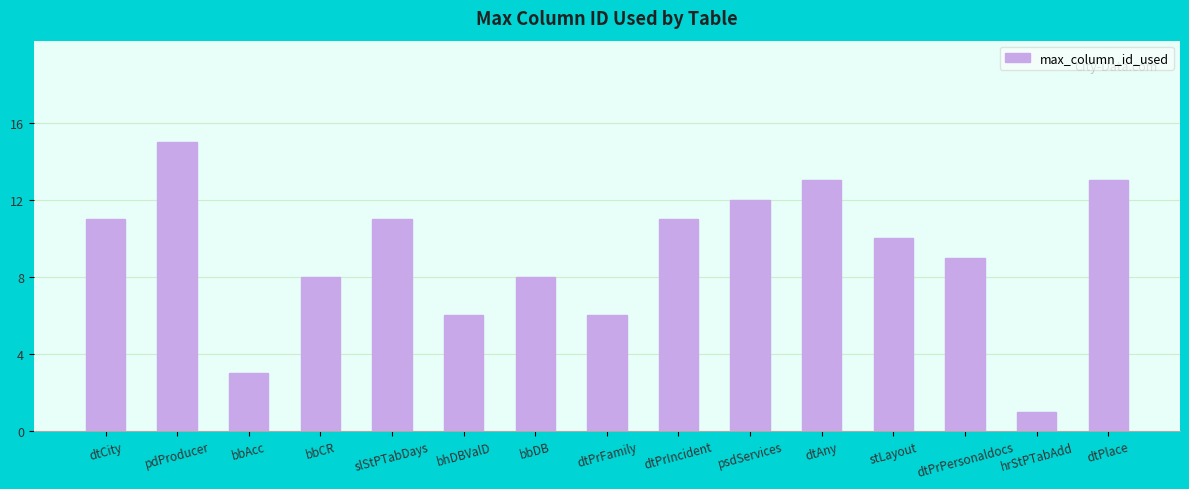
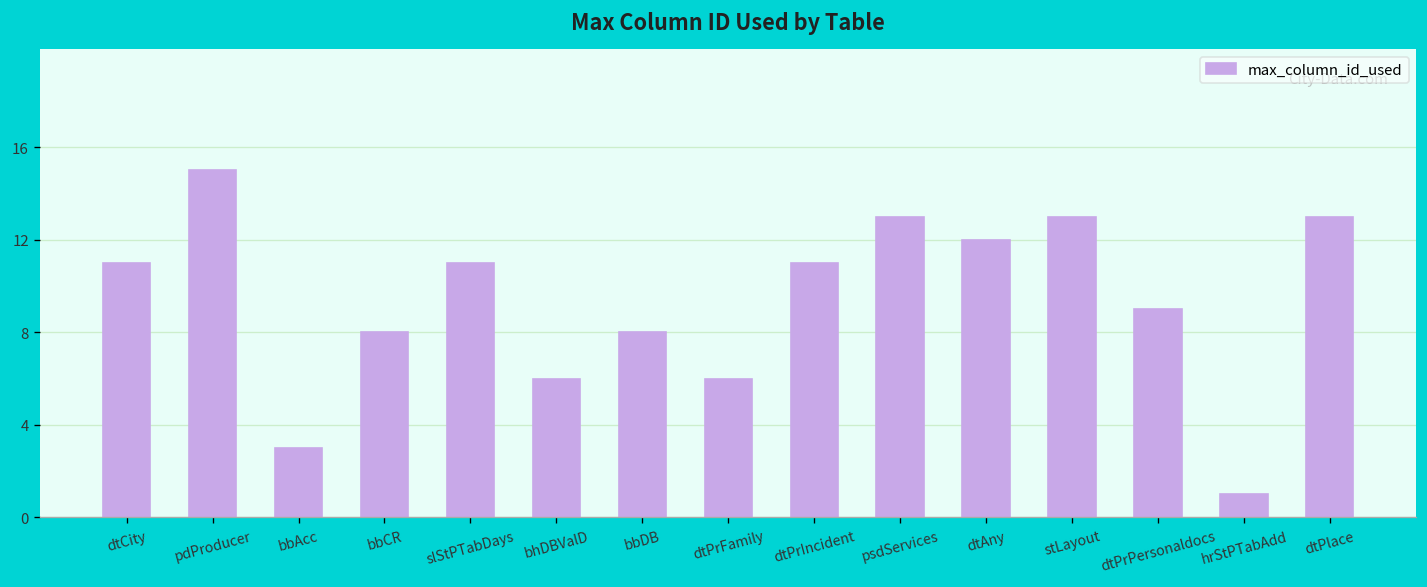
psdServices: 12 -> 13
dtAny: 13 -> 12
stLayout: 10 -> 13
